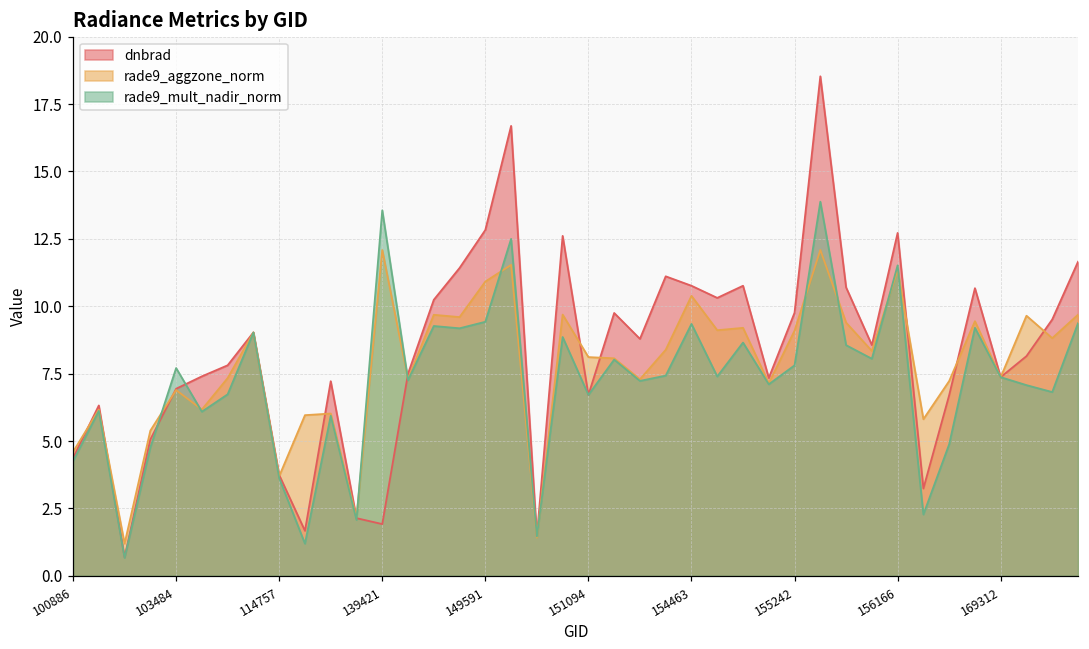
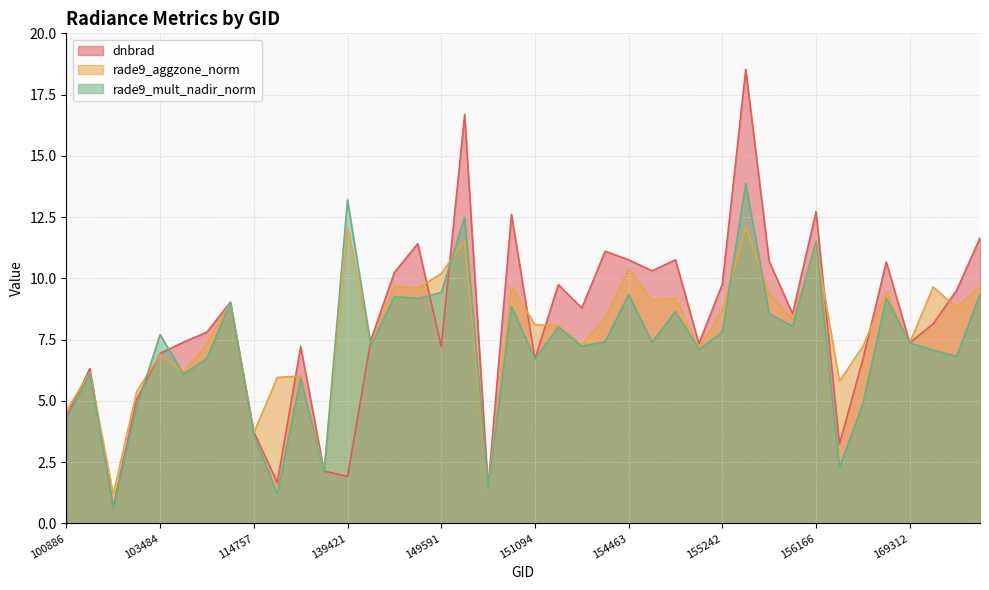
rade9_mult_nadir_norm, 139421: 13.6 -> 13.2
dnbrad, 149591: 12.8 -> 7.2
rade9_aggzone_norm, 149591: 10.9 -> 10.2
rade9_aggzone_norm, 155242: 9.1 -> 8.7
